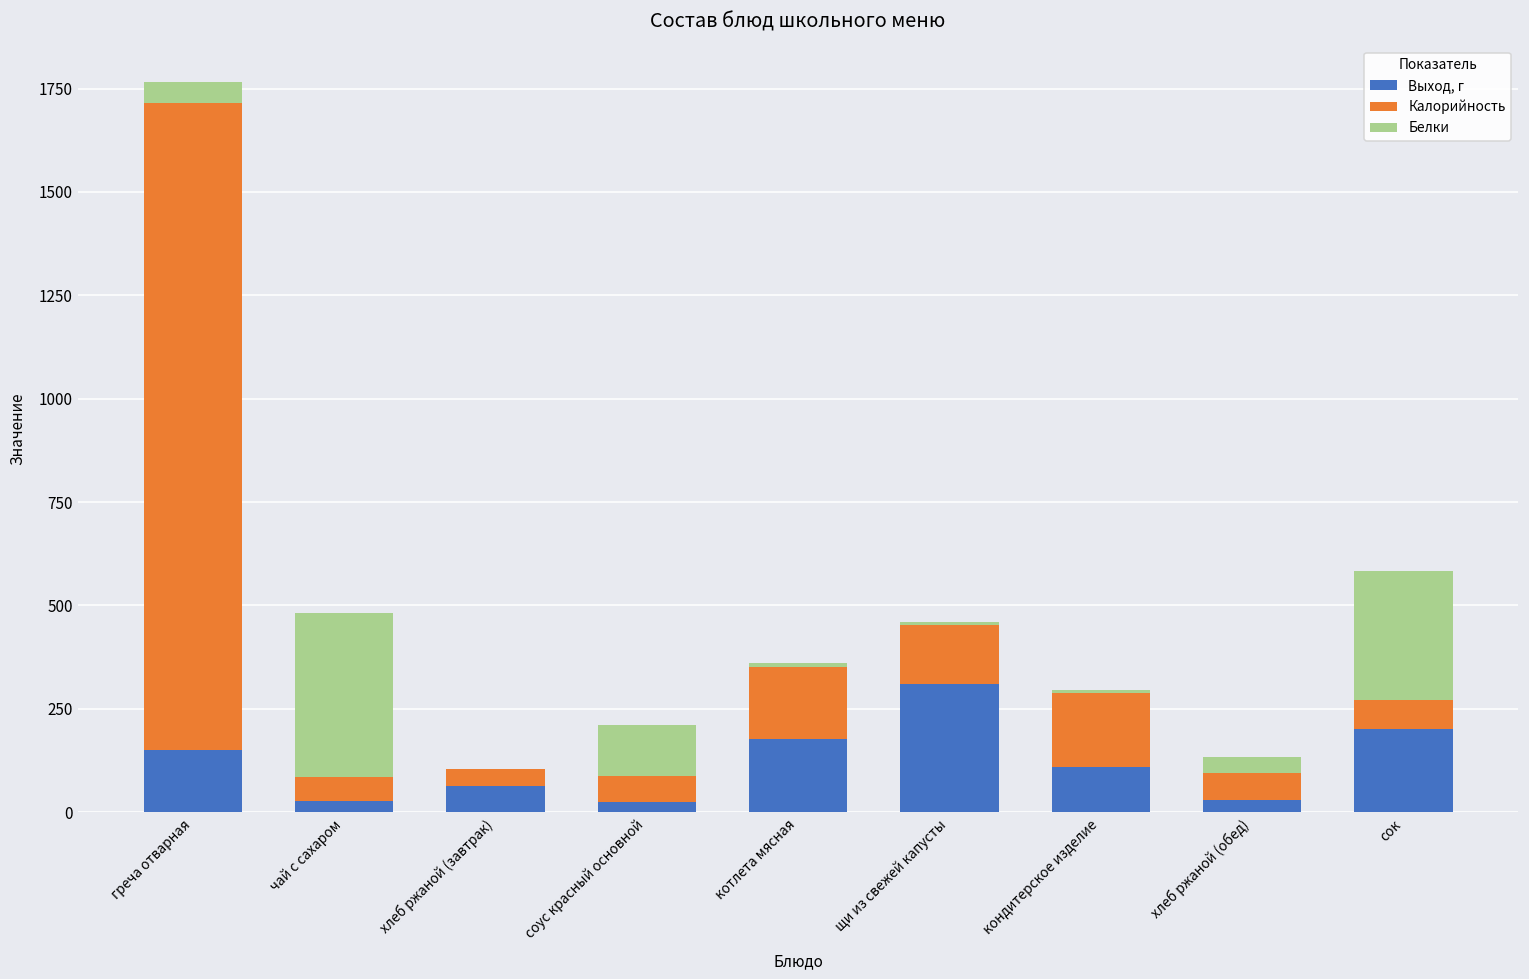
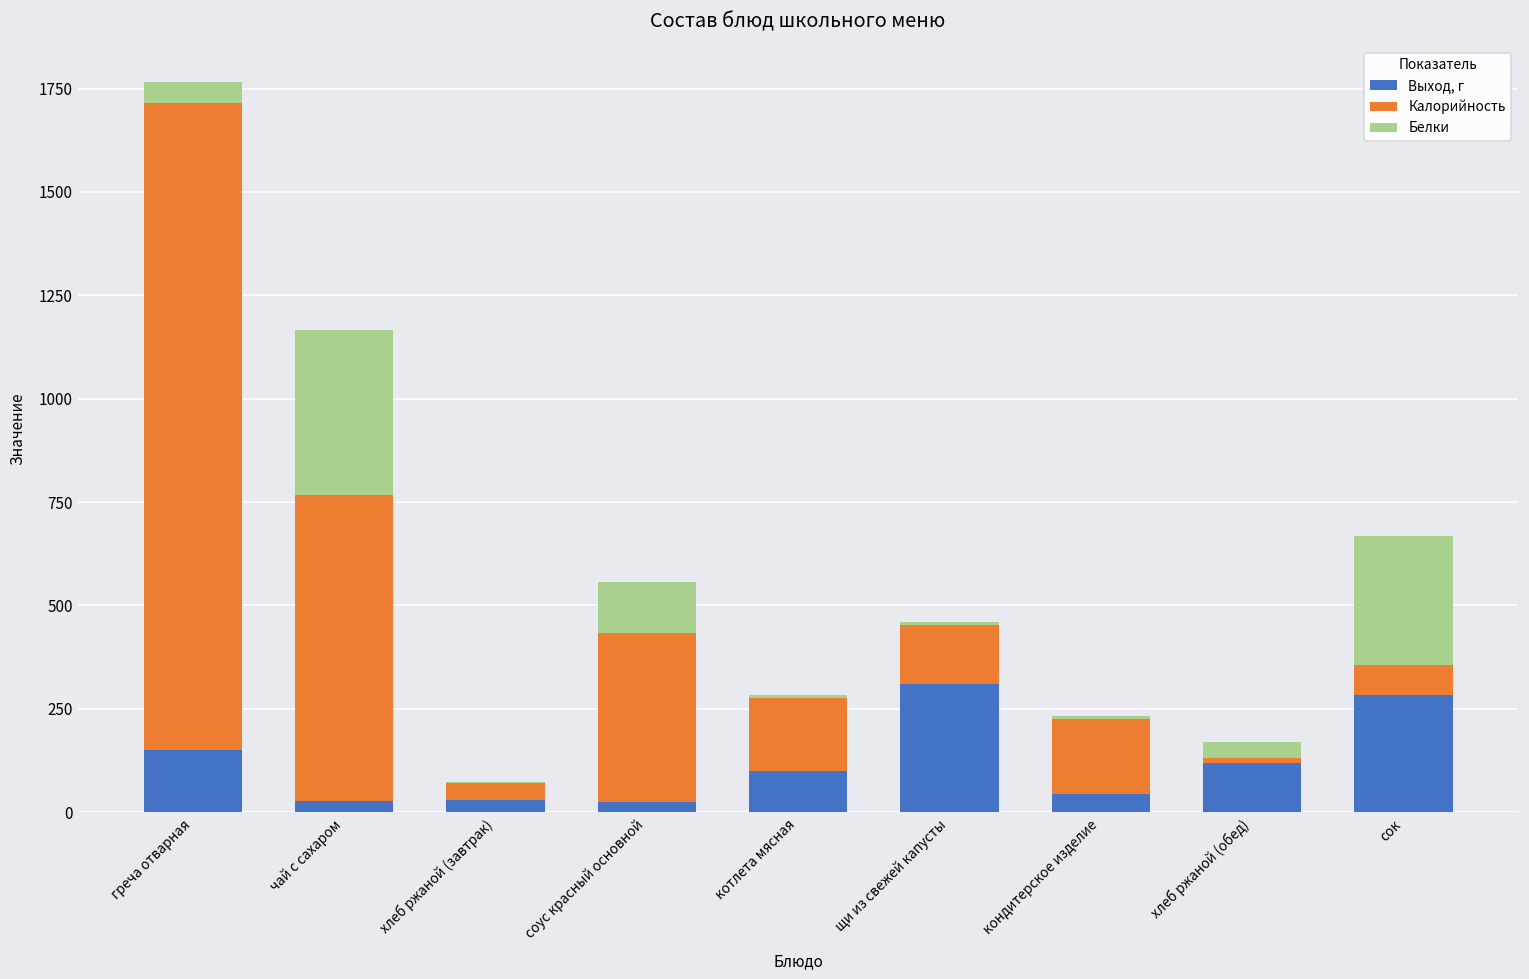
Калорийность, чай с сахаром: 60 -> 740
Выход, г, хлеб ржаной (завтрак): 60 -> 30
Калорийность, соус красный основной: 60 -> 410
Выход, г, котлета мясная: 180 -> 100
Выход, г, кондитерское изделие: 110 -> 50
Выход, г, хлеб ржаной (обед): 30 -> 120
Калорийность, хлеб ржаной (обед): 60 -> 10
Выход, г, сок: 200 -> 280
